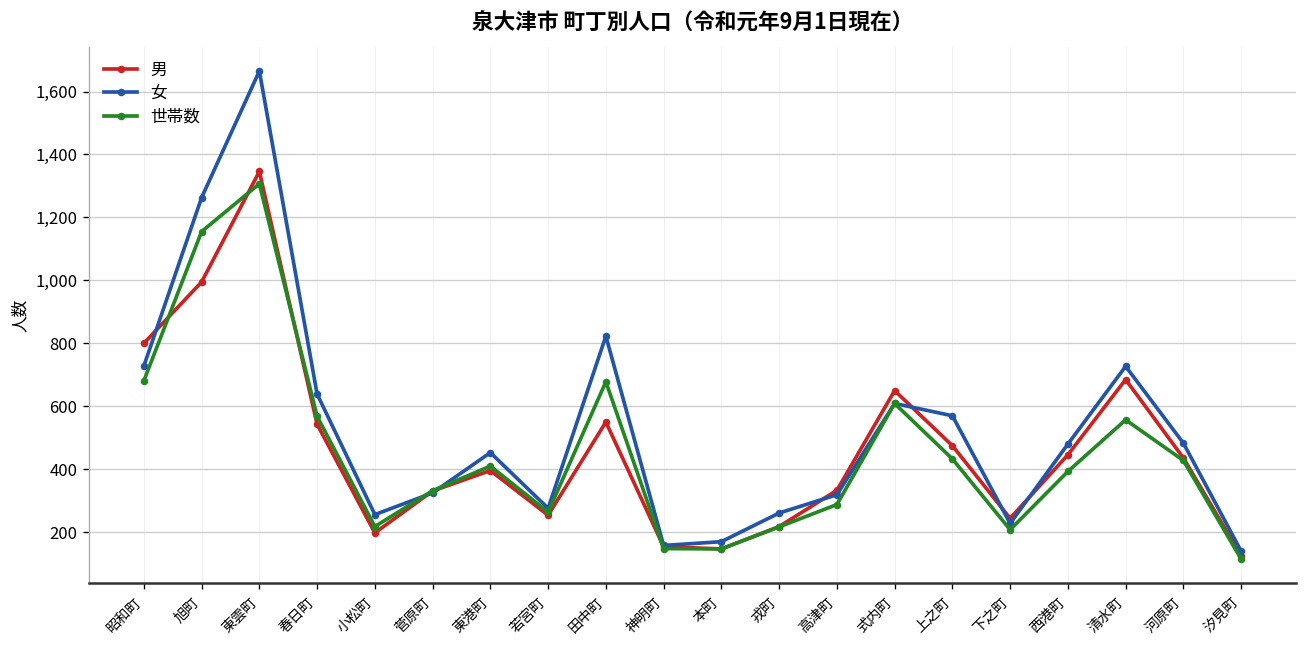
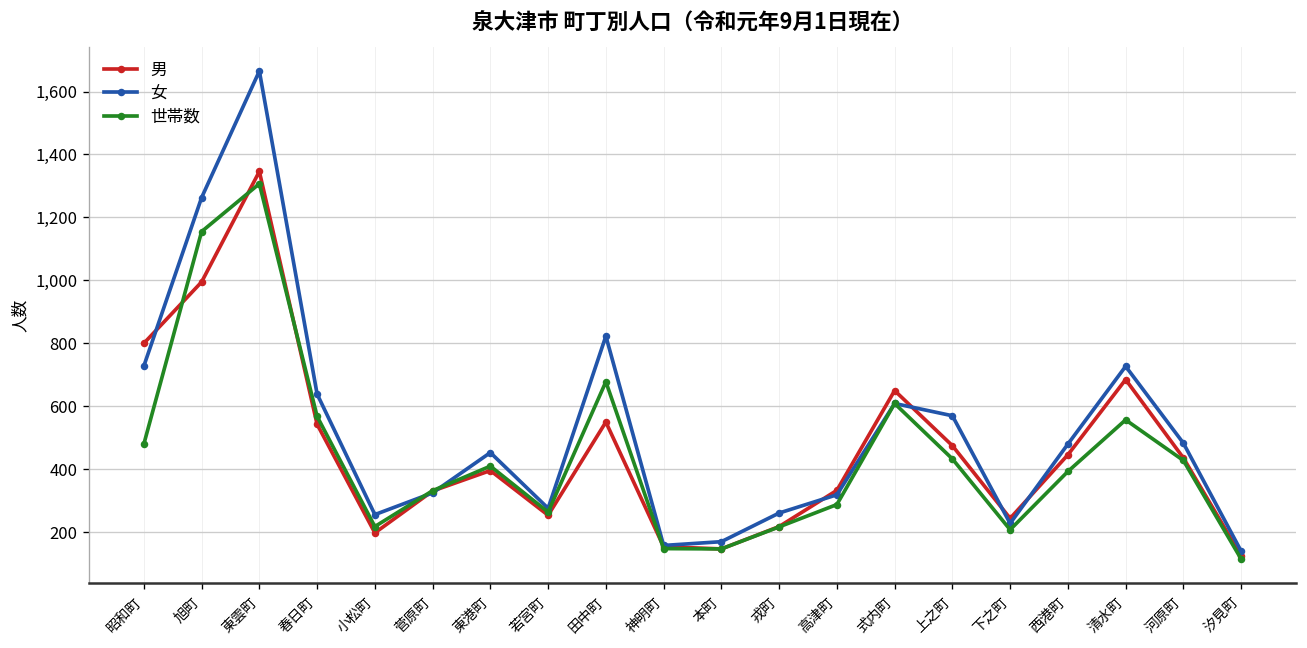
世帯数, 昭和町: 680 -> 480
